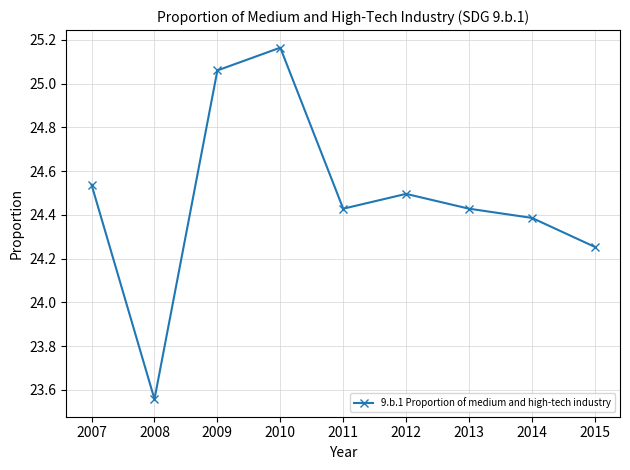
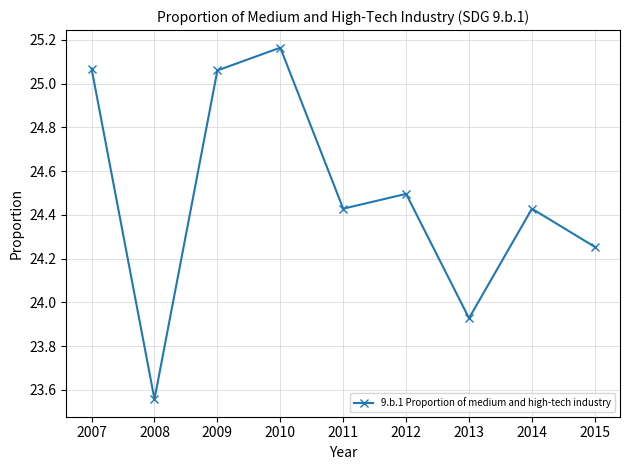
2007: 24.54 -> 25.07
2013: 24.43 -> 23.93
2014: 24.39 -> 24.43
